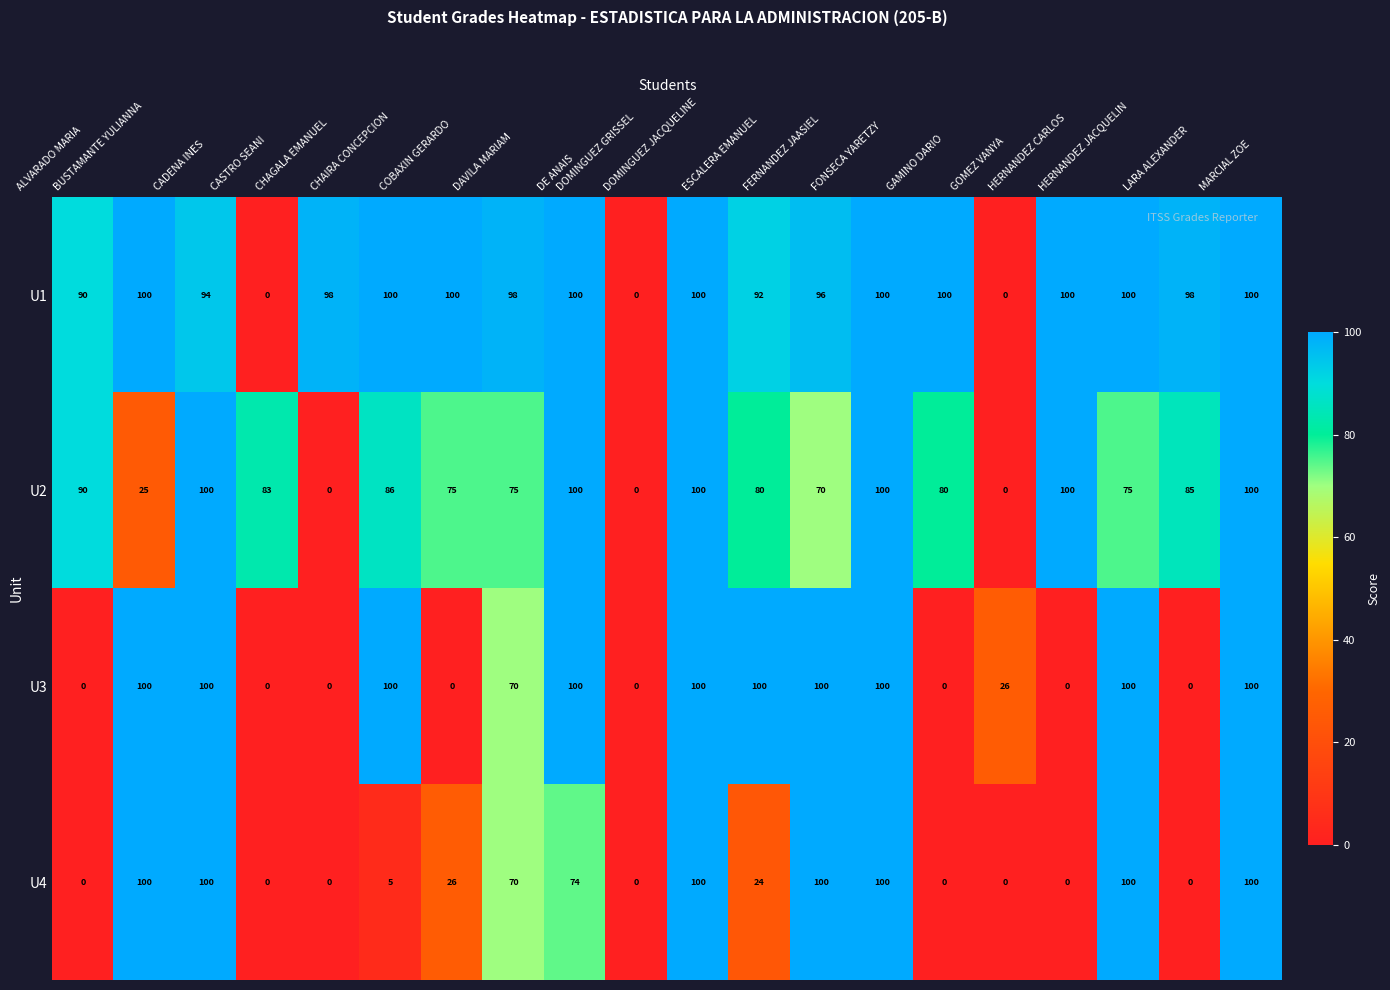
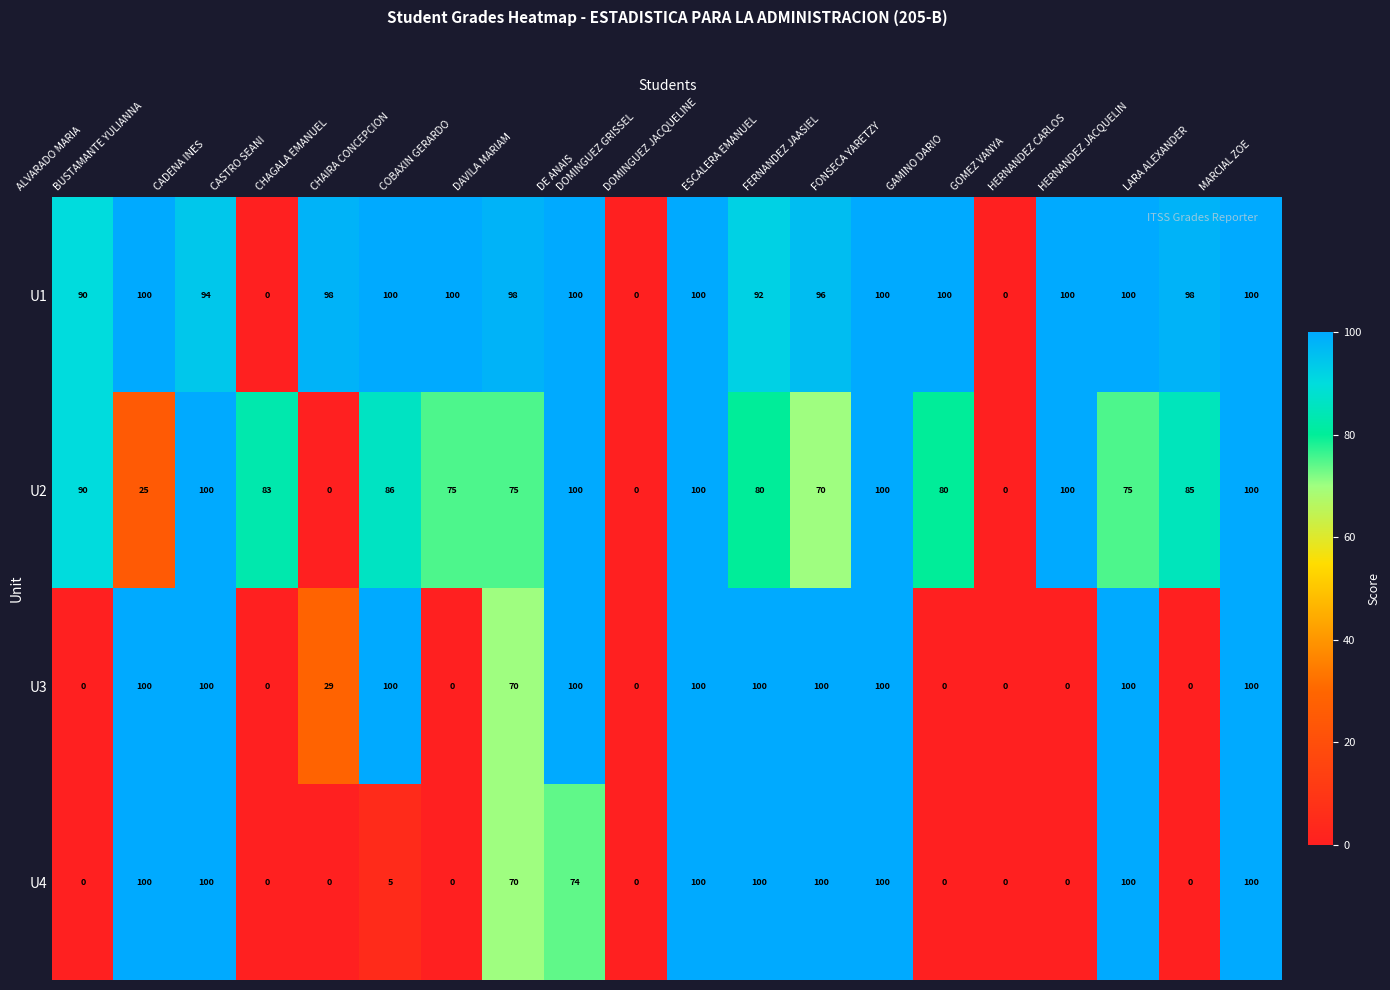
U3, CHAGALA EMANUEL: 0 -> 29
U3, GOMEZ VANYA: 26 -> 0
U4, COBAXIN GERARDO: 26 -> 0
U4, ESCALERA EMANUEL: 24 -> 100
